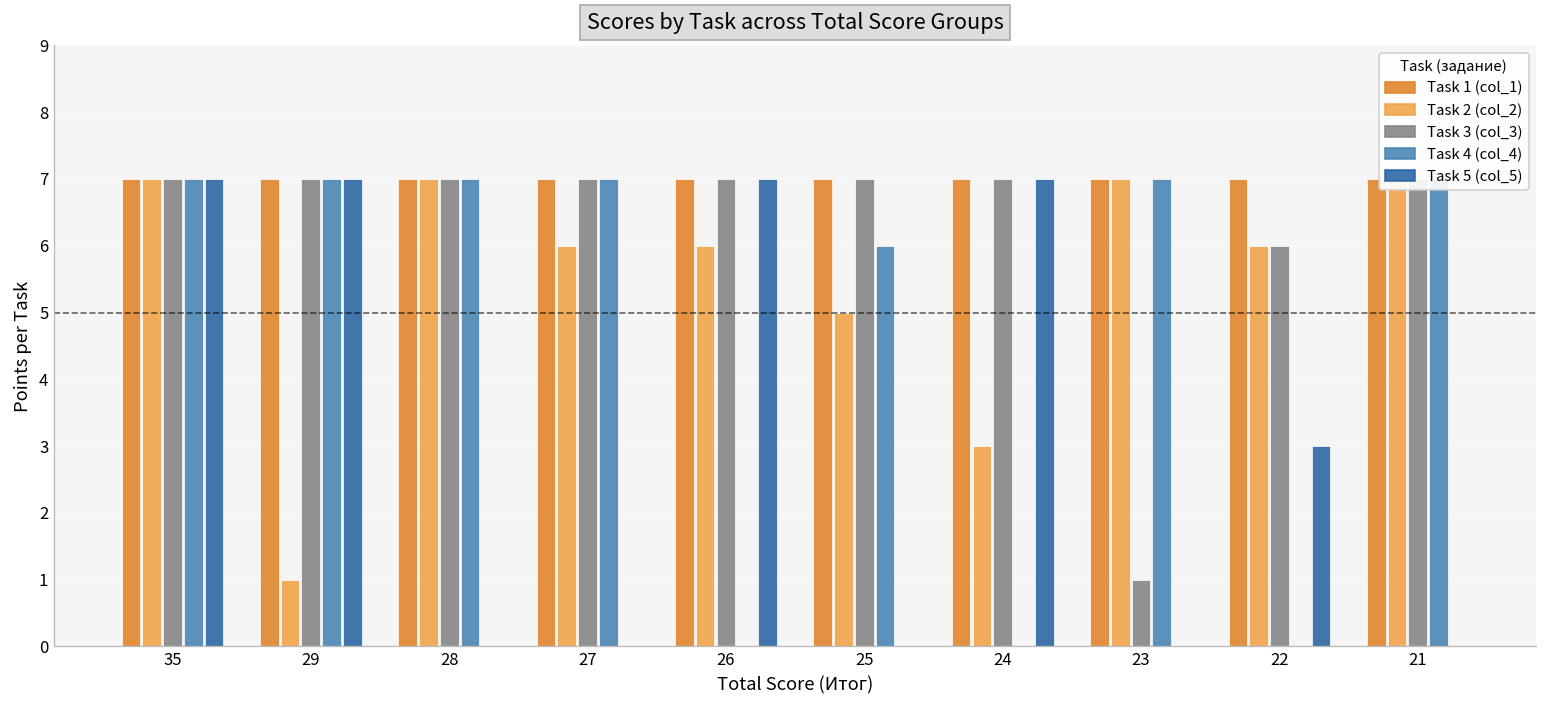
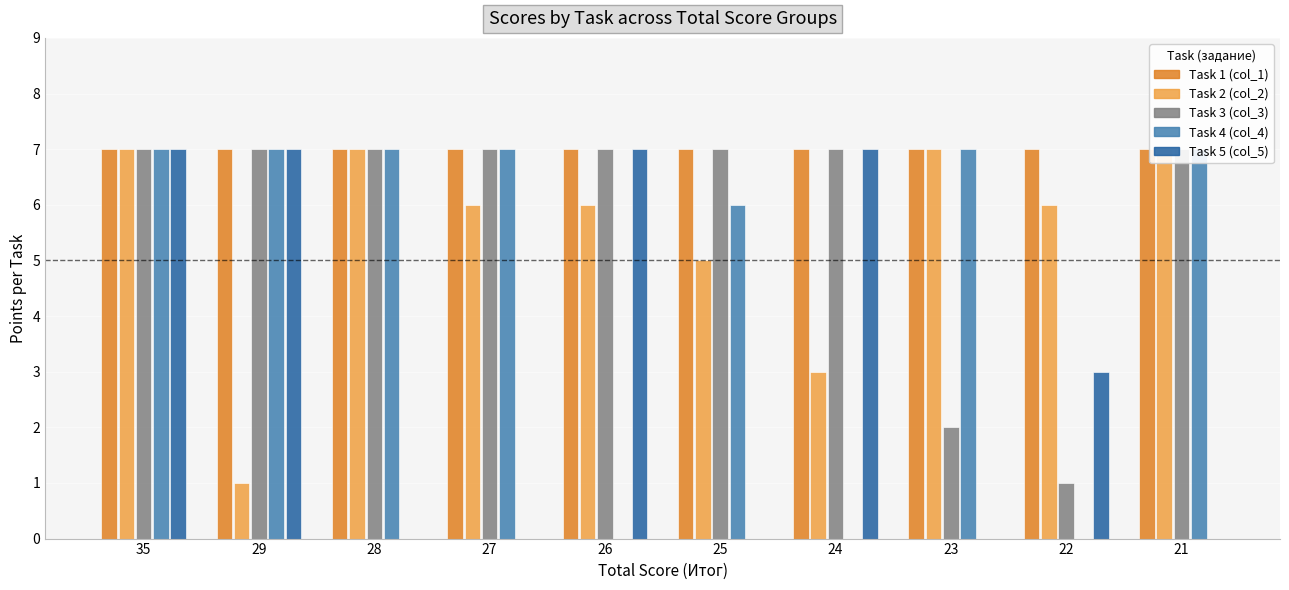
Task 3 (col_3), 23: 1 -> 2
Task 3 (col_3), 22: 6 -> 1
